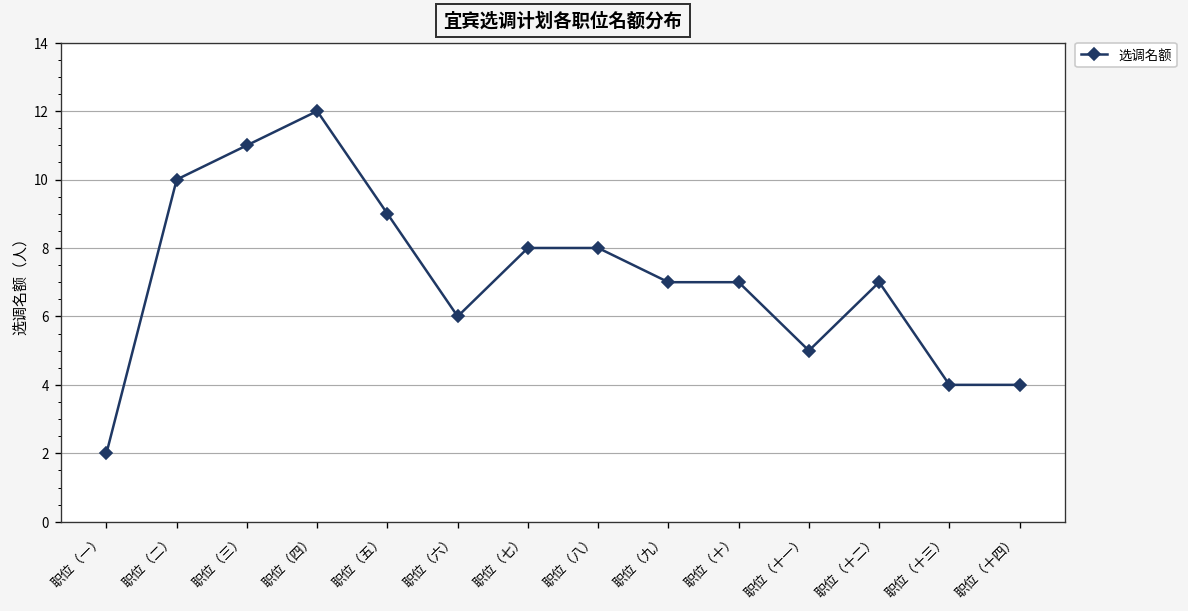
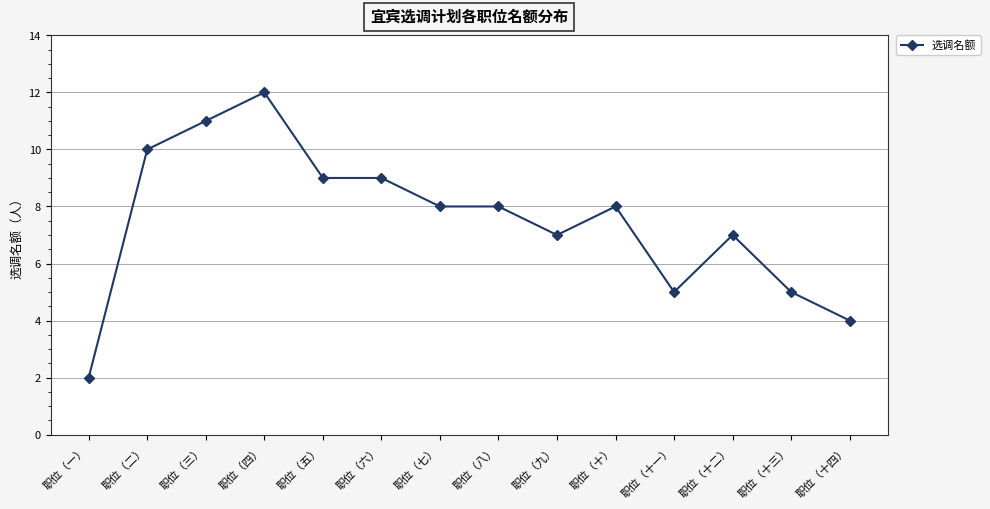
职位（六）: 6 -> 9
职位（十）: 7 -> 8
职位（十三）: 4 -> 5
